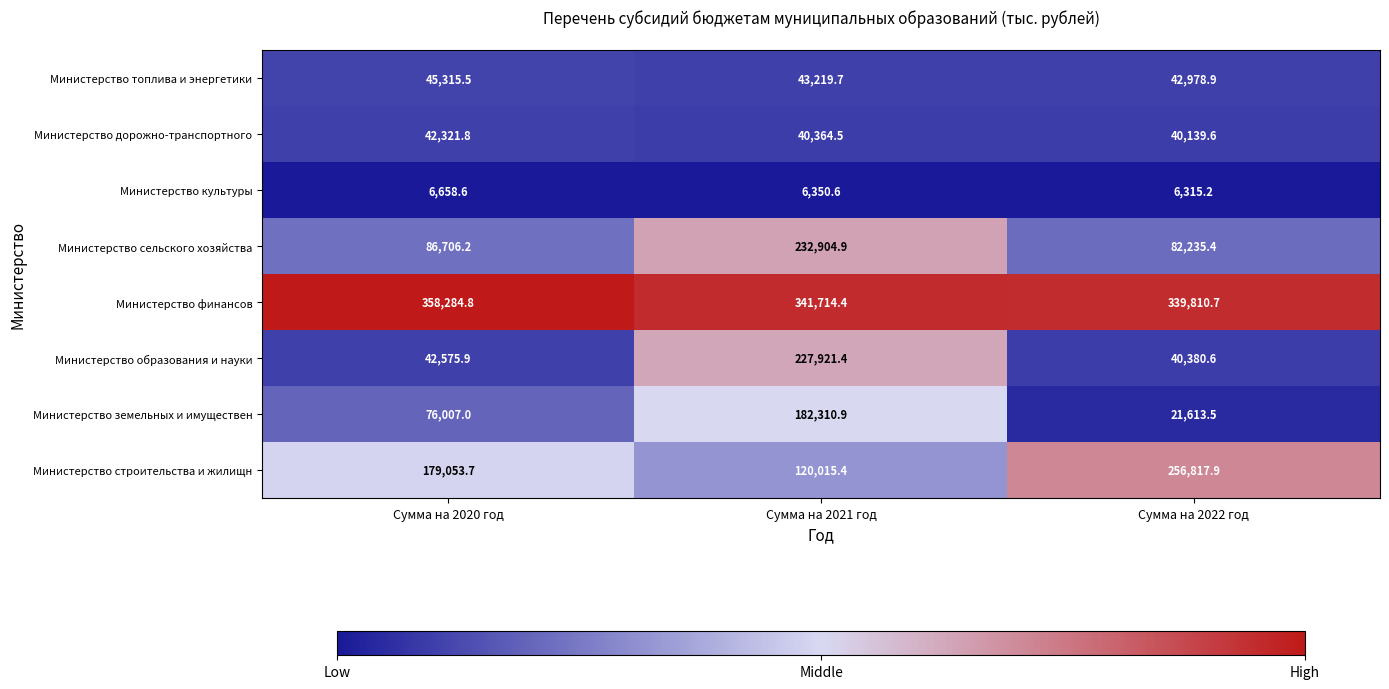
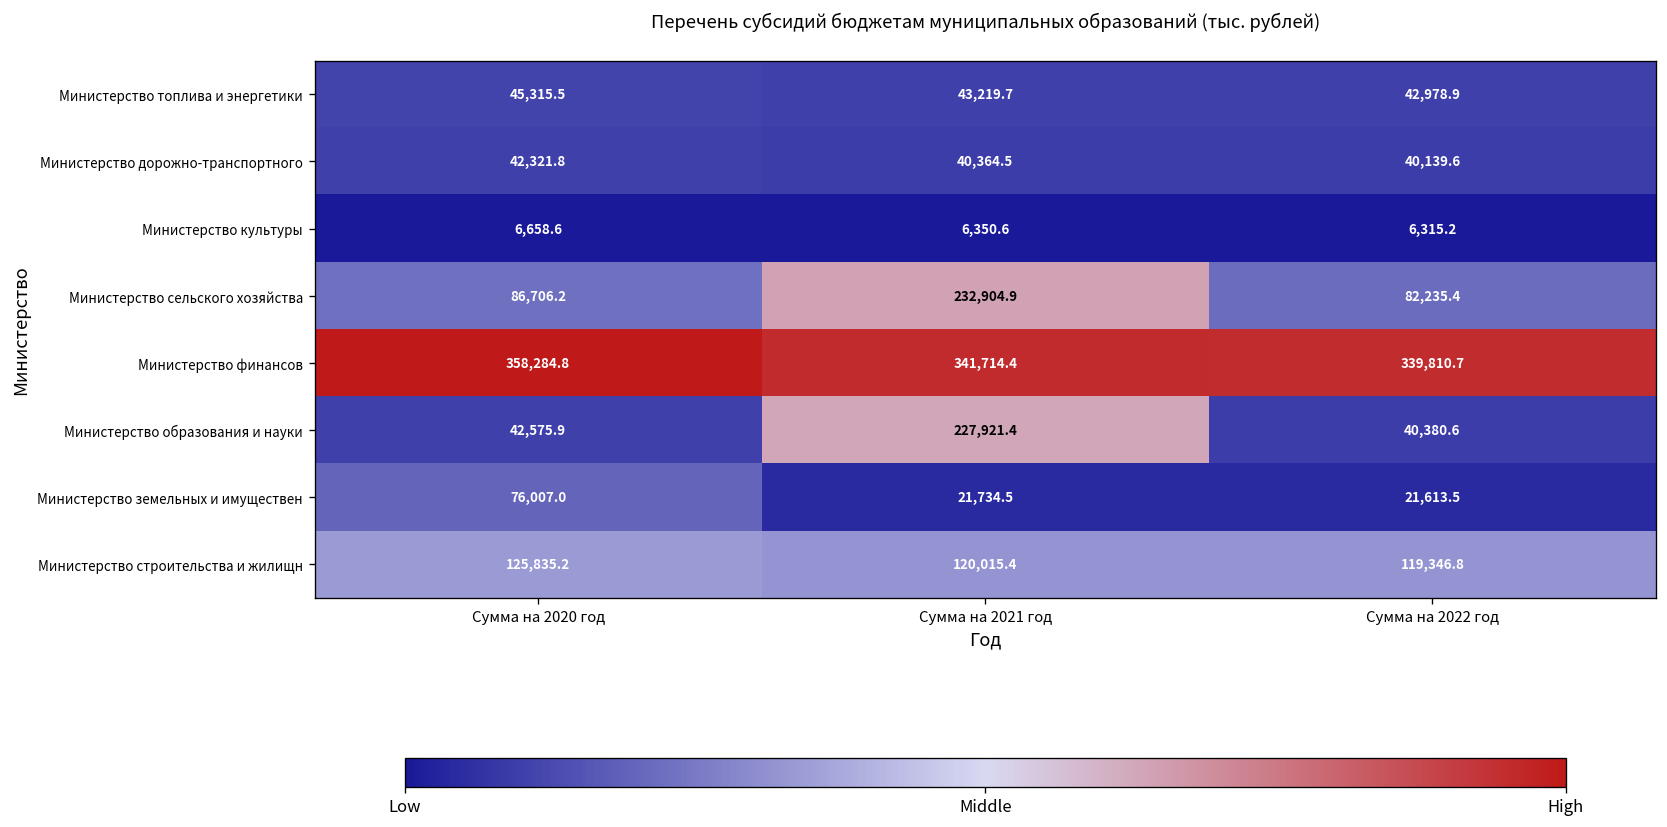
Министерство земельных и имуществен, Сумма на 2021 год: 182,310.9 -> 21,734.5
Министерство строительства и жилищн, Сумма на 2020 год: 179,053.7 -> 125,835.2
Министерство строительства и жилищн, Сумма на 2022 год: 256,817.9 -> 119,346.8
